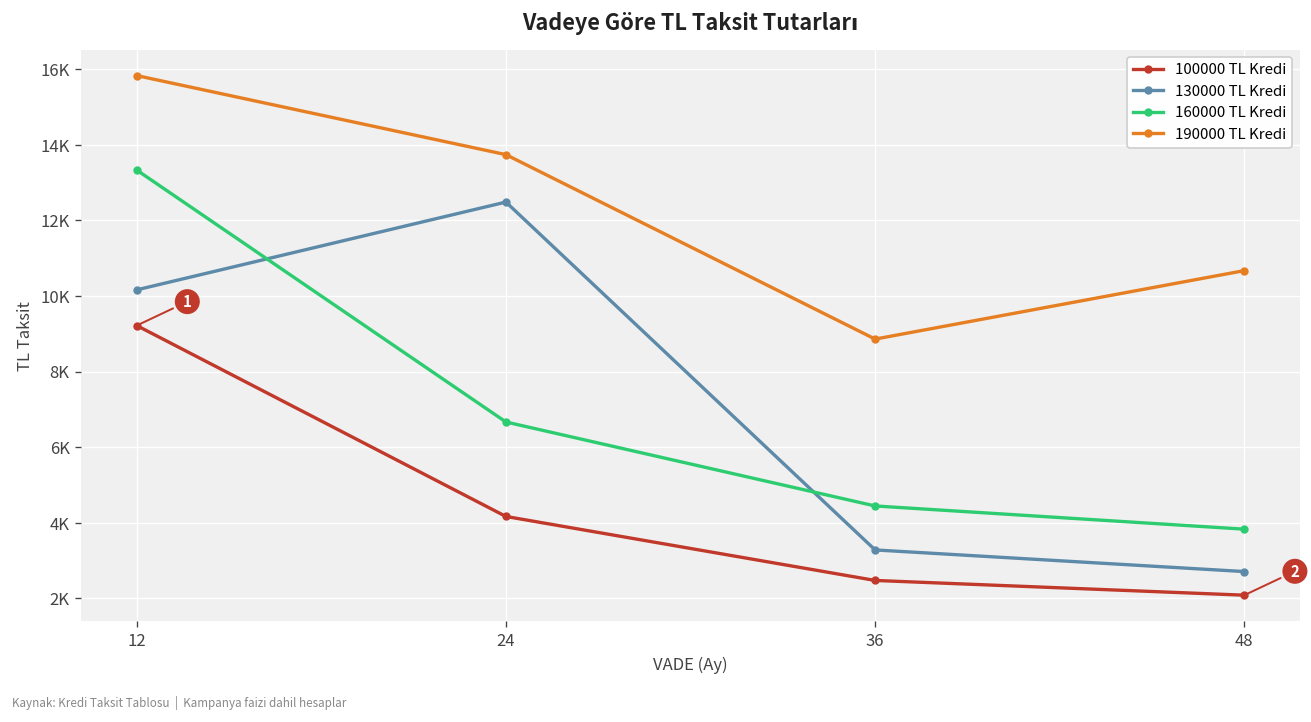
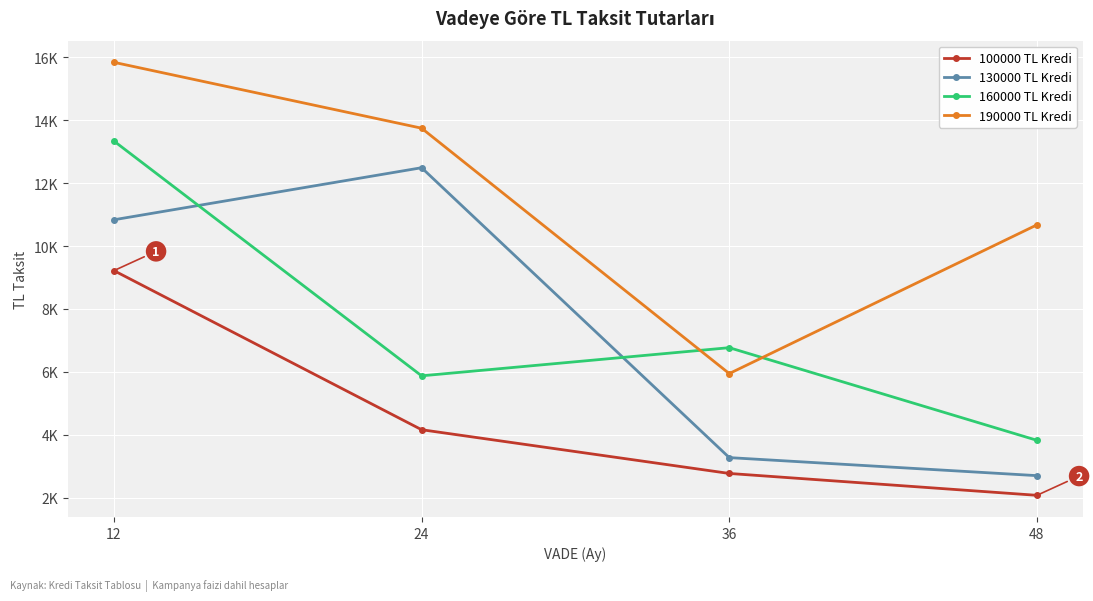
130000 TL Kredi, 12: 10200 -> 10800
160000 TL Kredi, 24: 6700 -> 5900
100000 TL Kredi, 36: 2500 -> 2800
160000 TL Kredi, 36: 4400 -> 6800
190000 TL Kredi, 36: 8900 -> 5900
